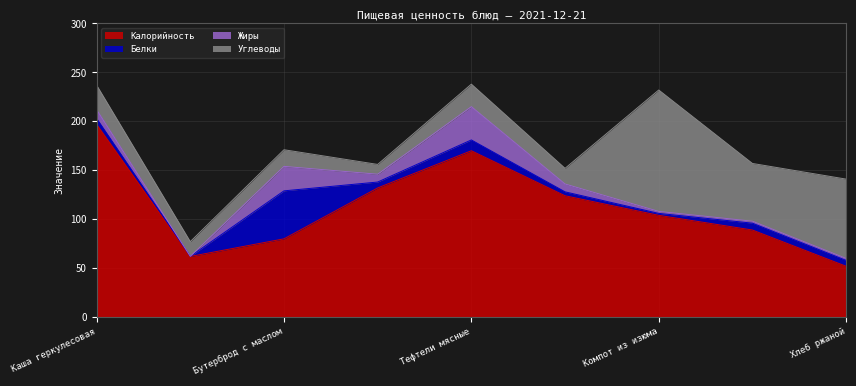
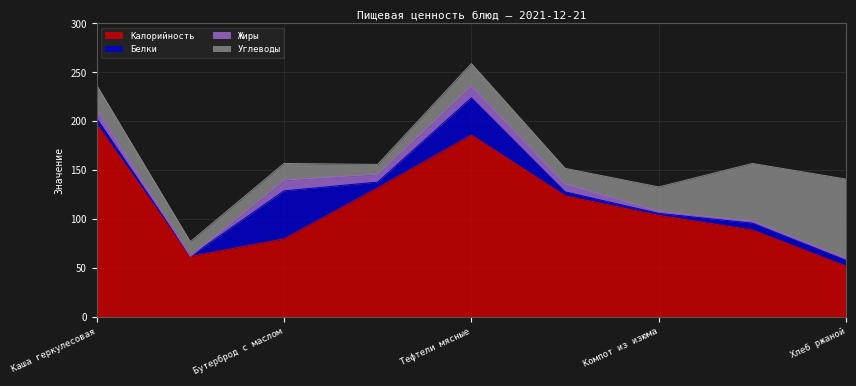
Жиры, Бутерброд с маслом: 30 -> 10
Калорийность, Тефтели мясные: 170 -> 190
Белки, Тефтели мясные: 10 -> 40
Жиры, Тефтели мясные: 30 -> 10
Углеводы, Компот из изюма: 120 -> 30
